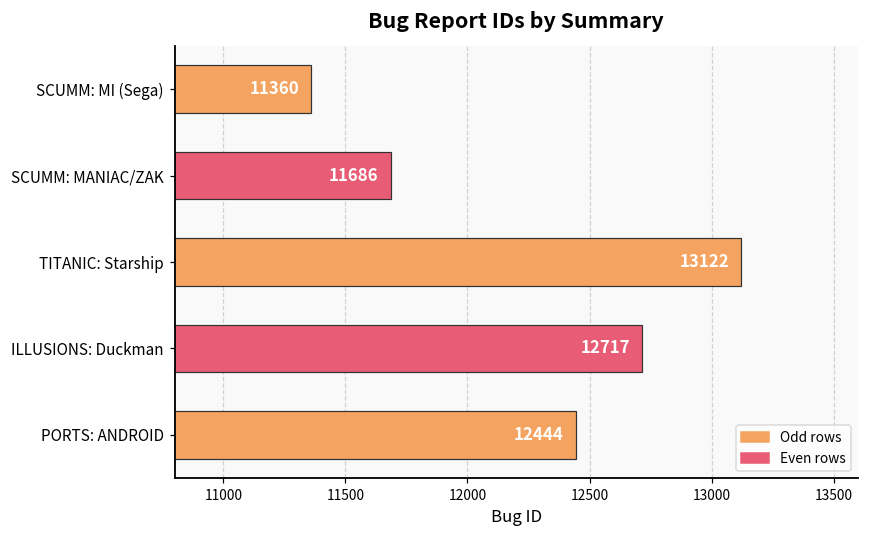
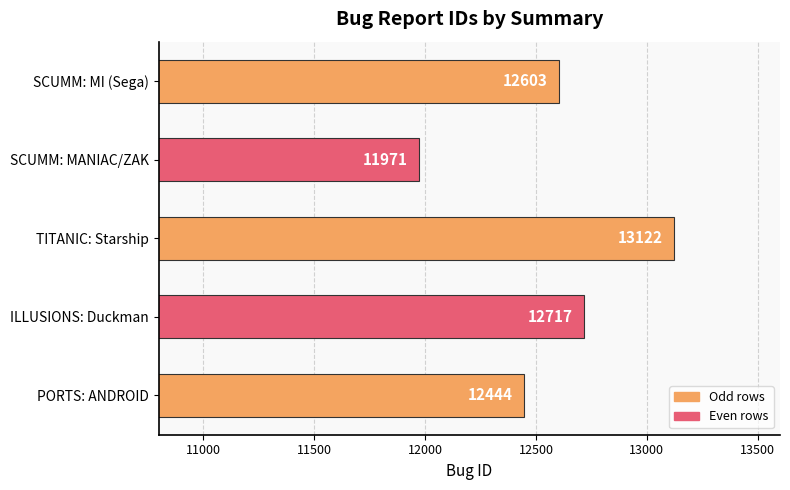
SCUMM: MI (Sega): 11360 -> 12603
SCUMM: MANIAC/ZAK: 11686 -> 11971
